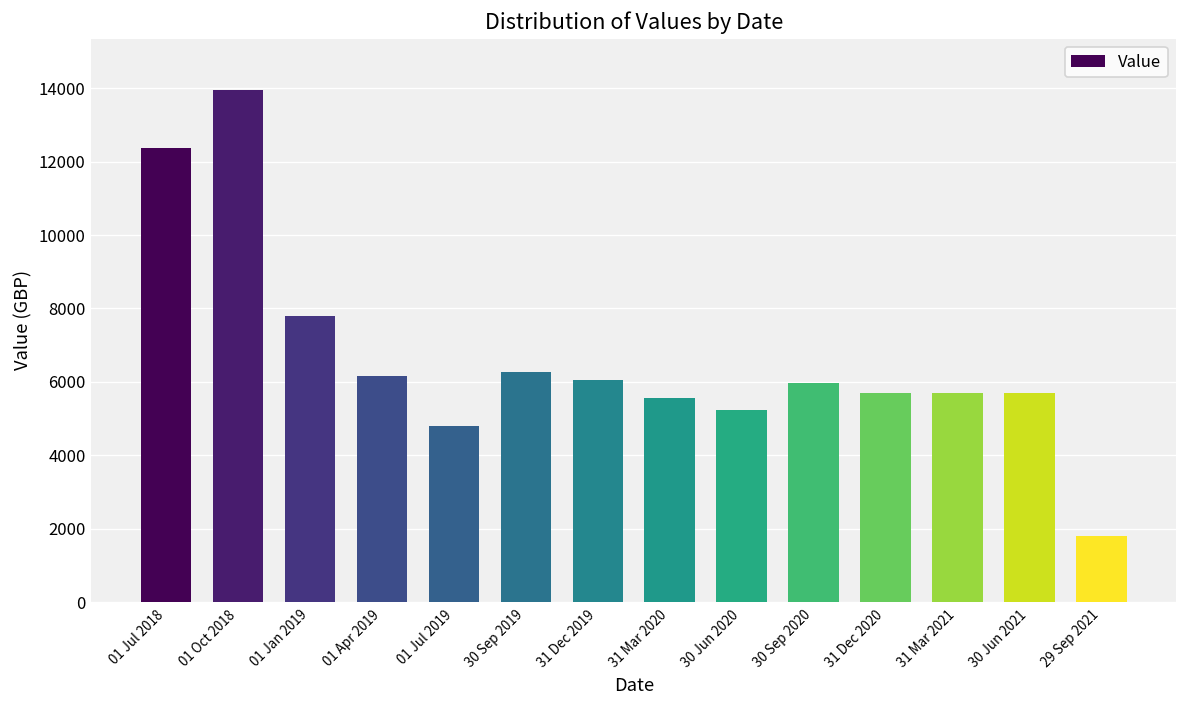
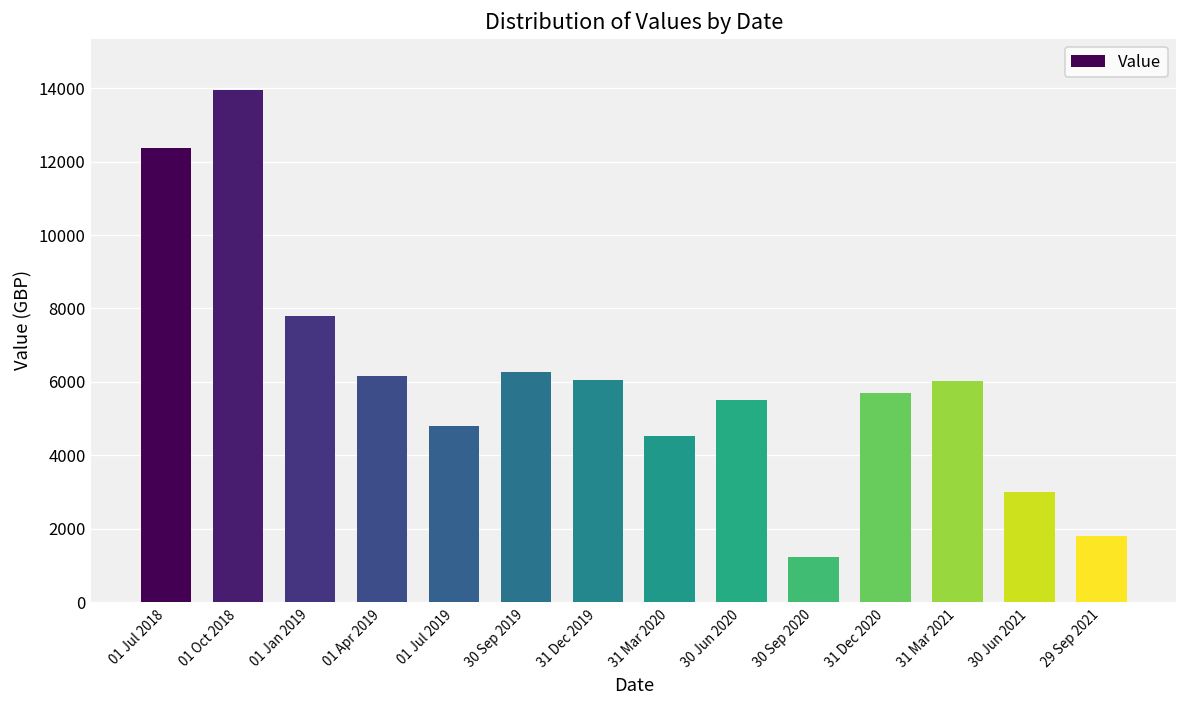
31 Mar 2020: 5600 -> 4500
30 Jun 2020: 5200 -> 5500
30 Sep 2020: 6000 -> 1200
31 Mar 2021: 5700 -> 6000
30 Jun 2021: 5700 -> 3000
